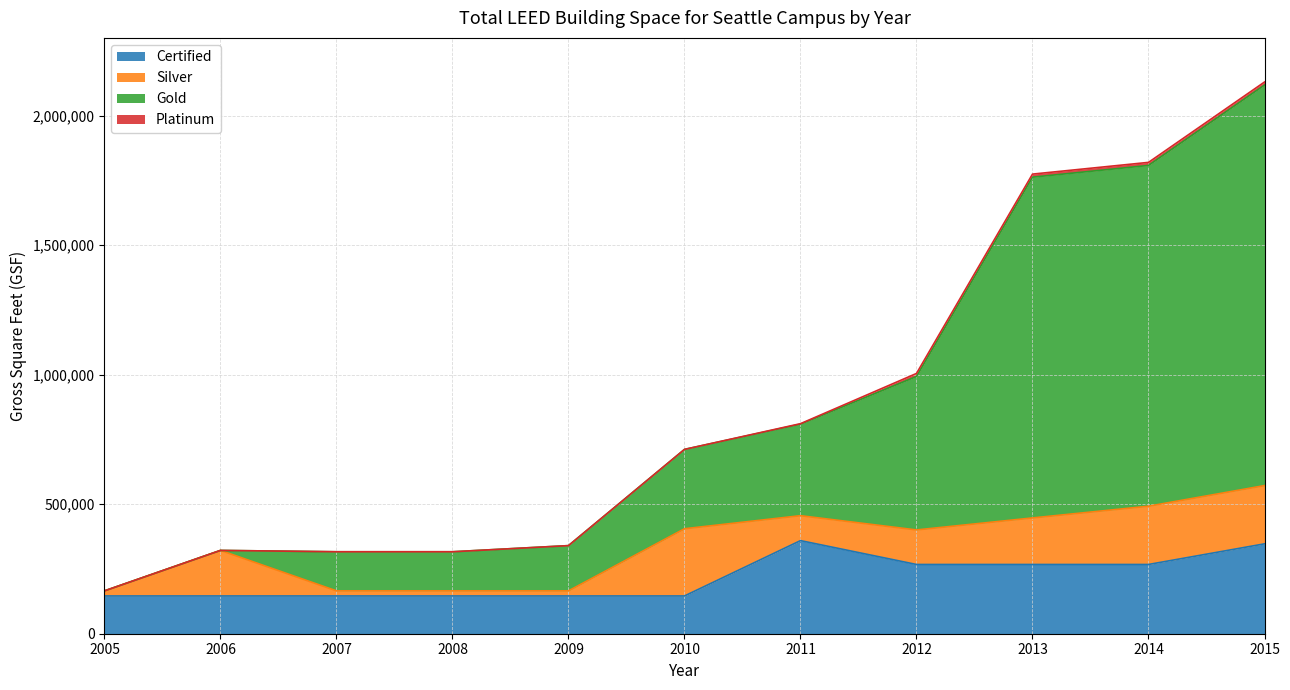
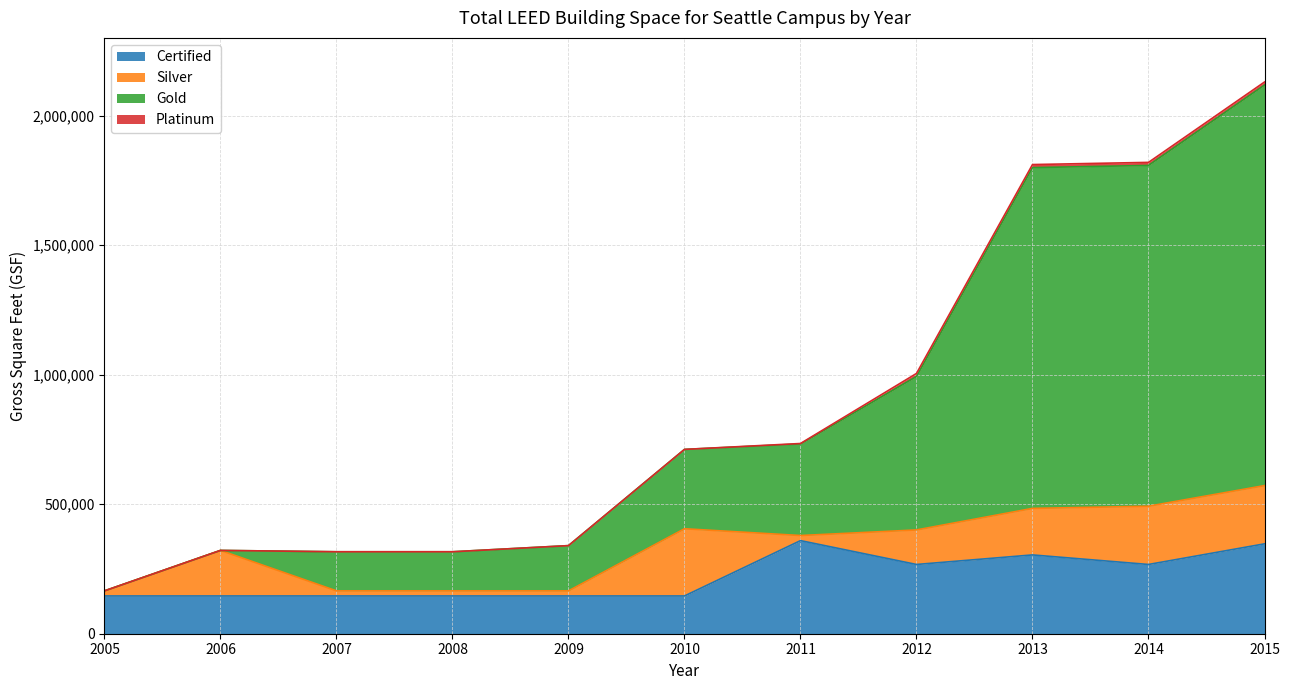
Silver, 2011: 100,000 -> 20,000
Certified, 2013: 270,000 -> 300,000
